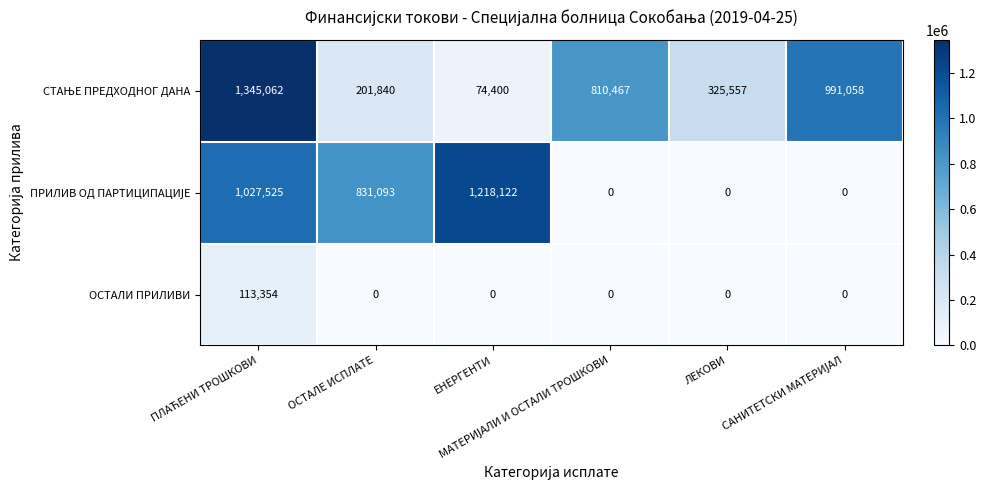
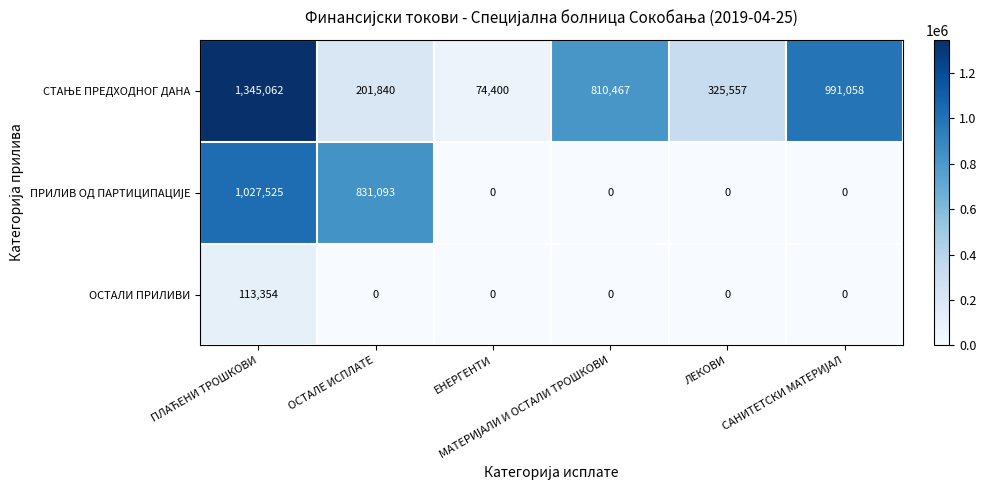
ПРИЛИВ ОД ПАРТИЦИПАЦИЈЕ, ЕНЕРГЕНТИ: 1,218,122 -> 0
